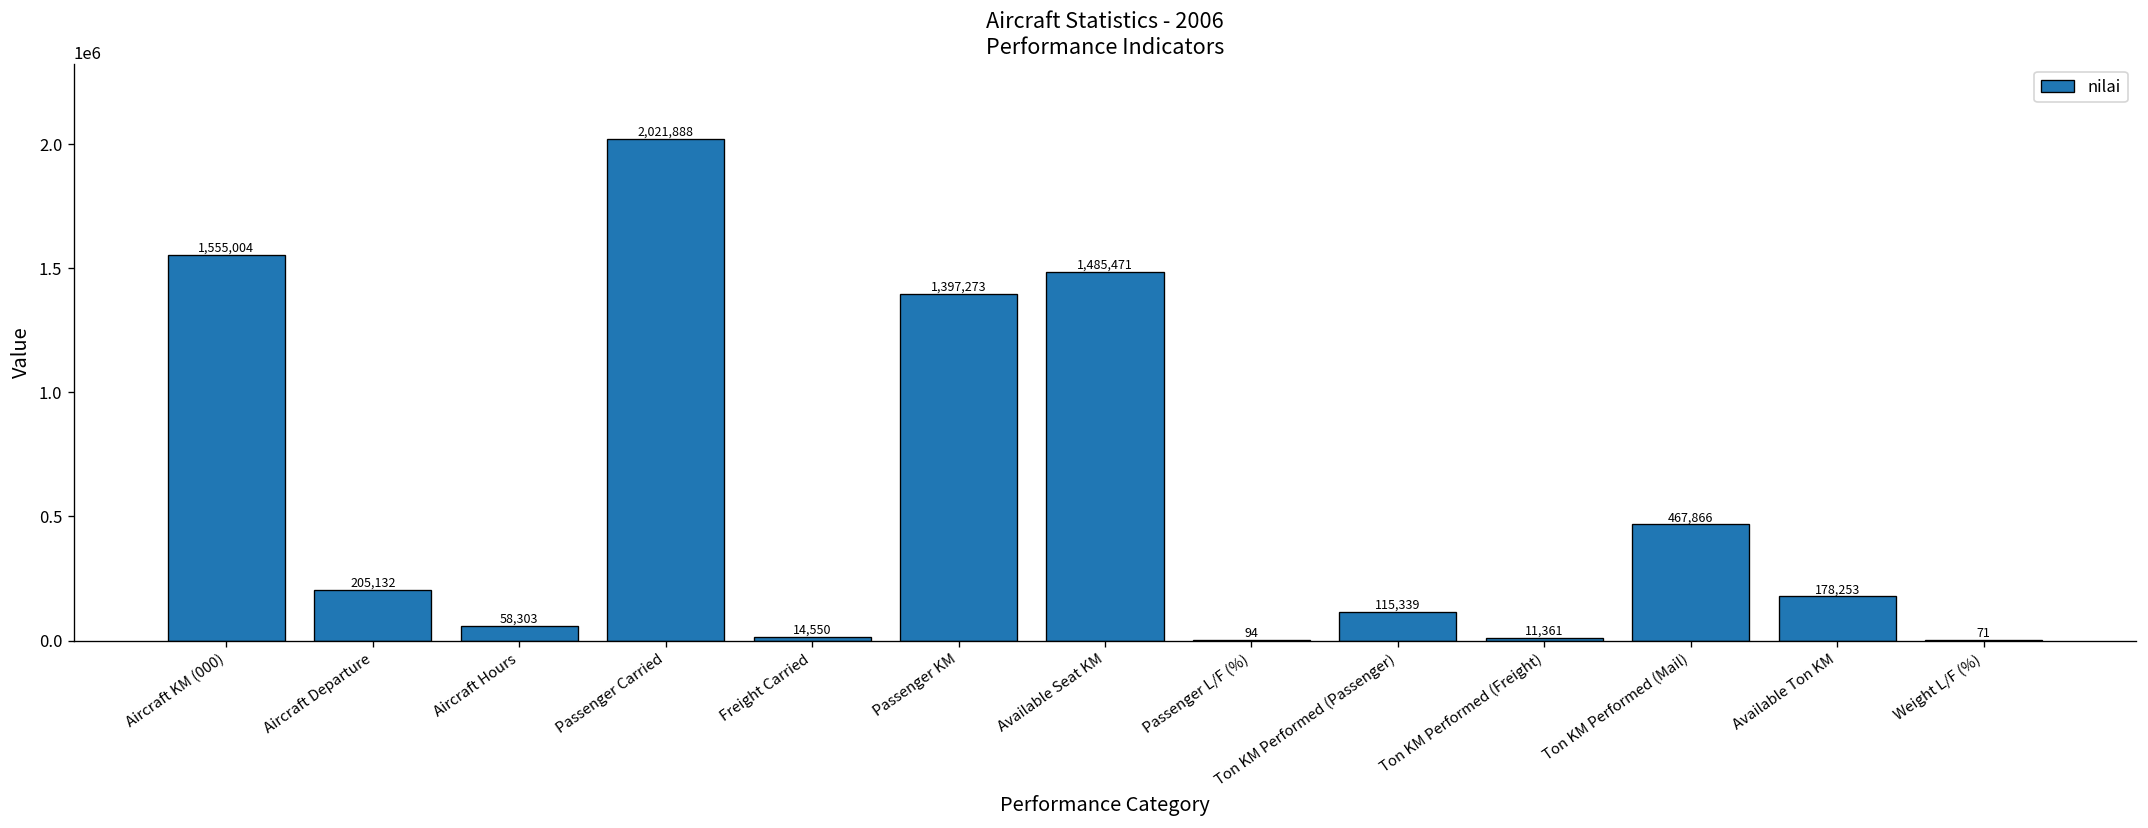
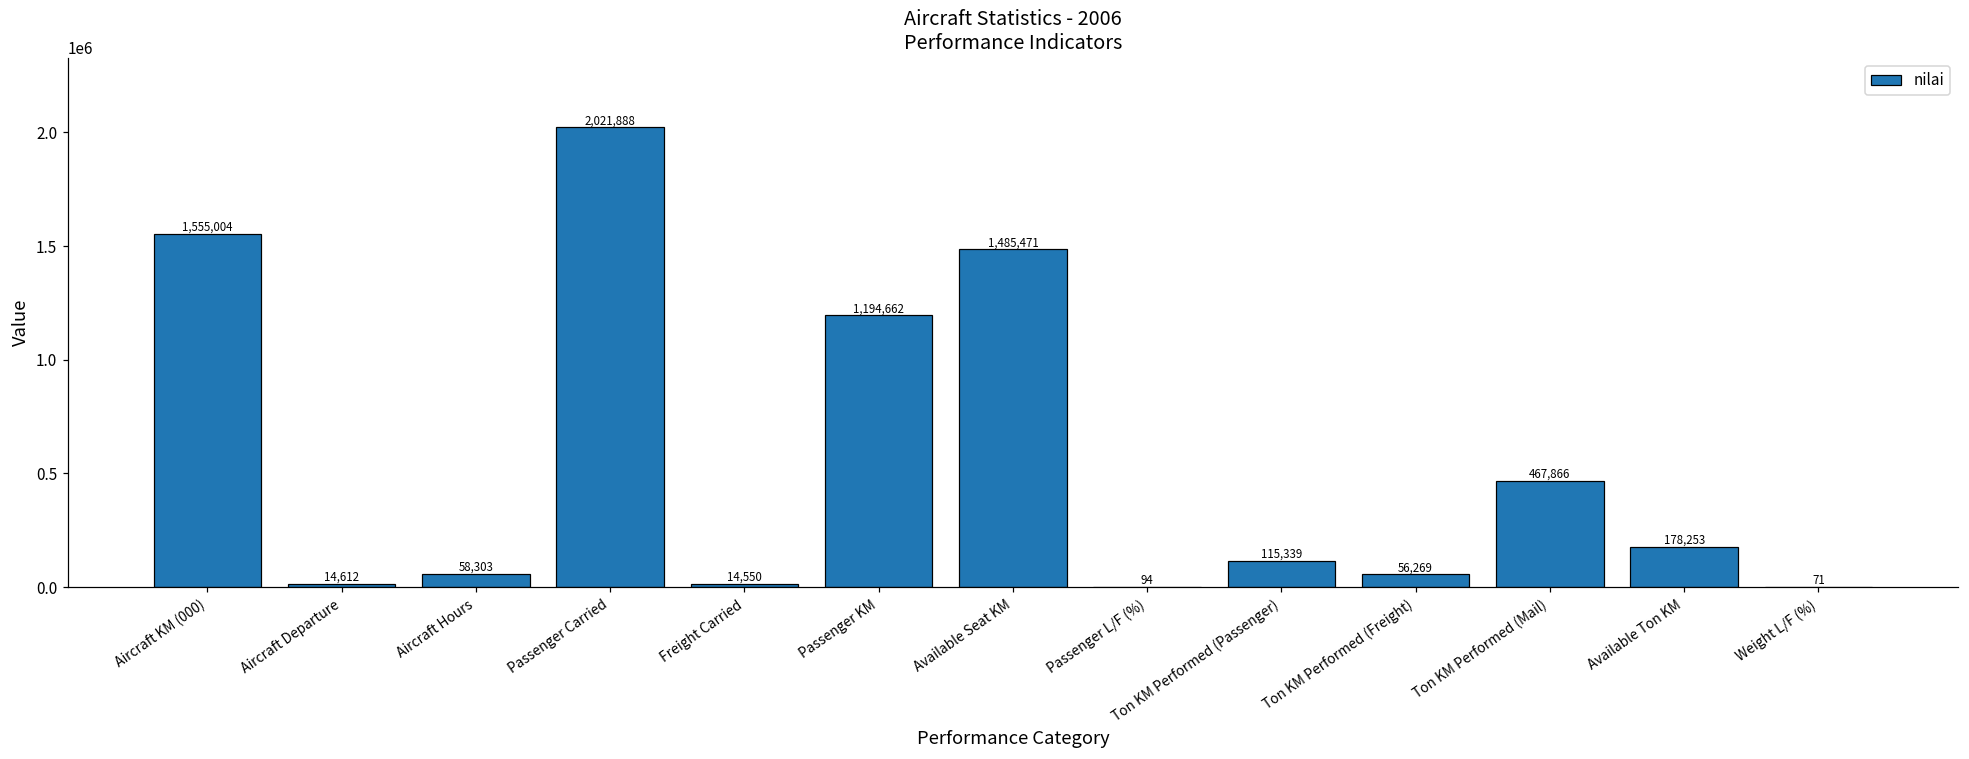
Aircraft Departure: 205,132 -> 14,612
Passenger KM: 1,397,273 -> 1,194,662
Ton KM Performed (Freight): 11,361 -> 56,269
